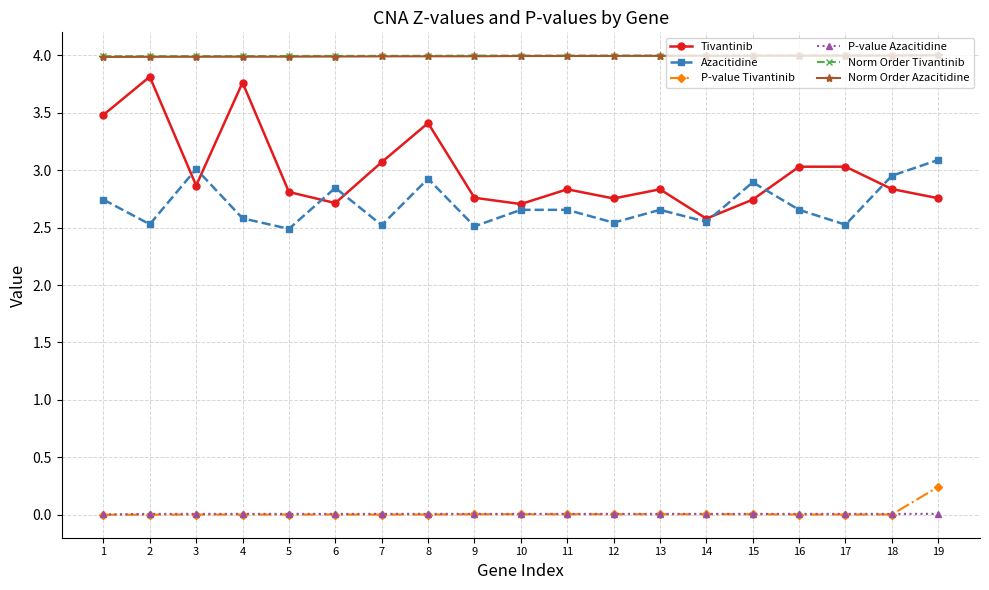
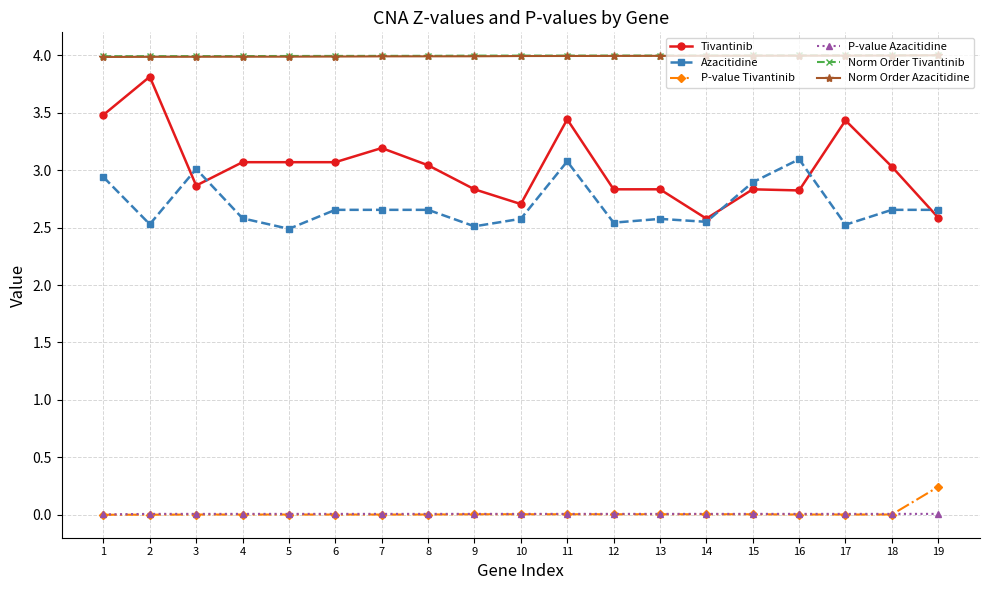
Azacitidine, 1: 2.74 -> 2.94
Tivantinib, 4: 3.76 -> 3.07
Tivantinib, 5: 2.81 -> 3.07
Tivantinib, 6: 2.71 -> 3.07
Azacitidine, 6: 2.85 -> 2.65
Tivantinib, 7: 3.07 -> 3.19
Azacitidine, 7: 2.52 -> 2.65
Tivantinib, 8: 3.41 -> 3.04
Azacitidine, 8: 2.93 -> 2.65
Tivantinib, 9: 2.76 -> 2.83
Azacitidine, 10: 2.65 -> 2.58
Tivantinib, 11: 2.83 -> 3.44
Azacitidine, 11: 2.65 -> 3.08
Tivantinib, 12: 2.75 -> 2.83
Azacitidine, 13: 2.65 -> 2.58
Tivantinib, 15: 2.74 -> 2.83
Tivantinib, 16: 3.03 -> 2.82
Azacitidine, 16: 2.65 -> 3.10
Tivantinib, 17: 3.03 -> 3.43
Tivantinib, 18: 2.84 -> 3.03
Azacitidine, 18: 2.95 -> 2.65
Tivantinib, 19: 2.76 -> 2.59
Azacitidine, 19: 3.09 -> 2.65
